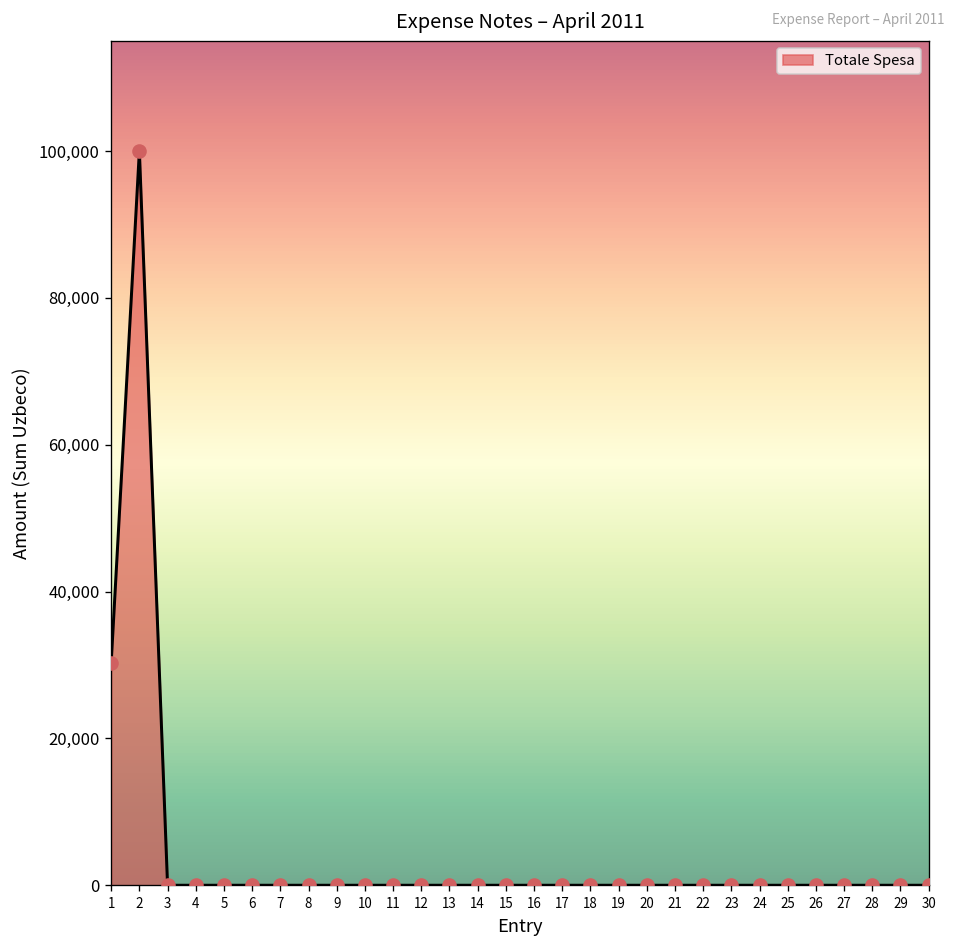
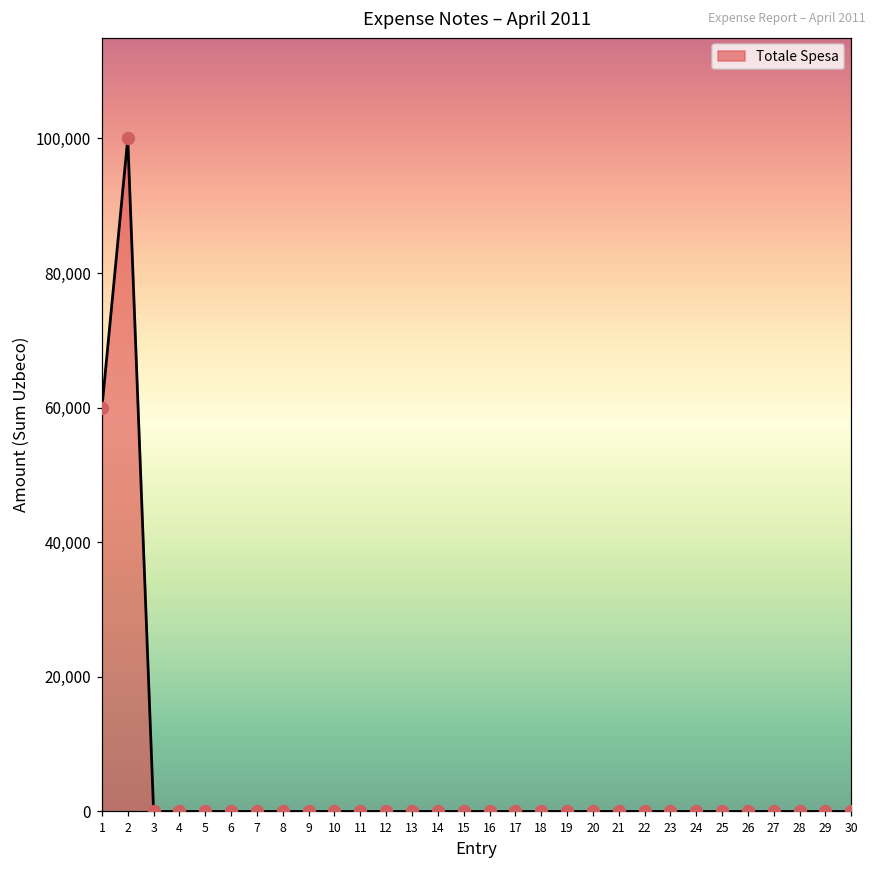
1: 30,000 -> 60,000
